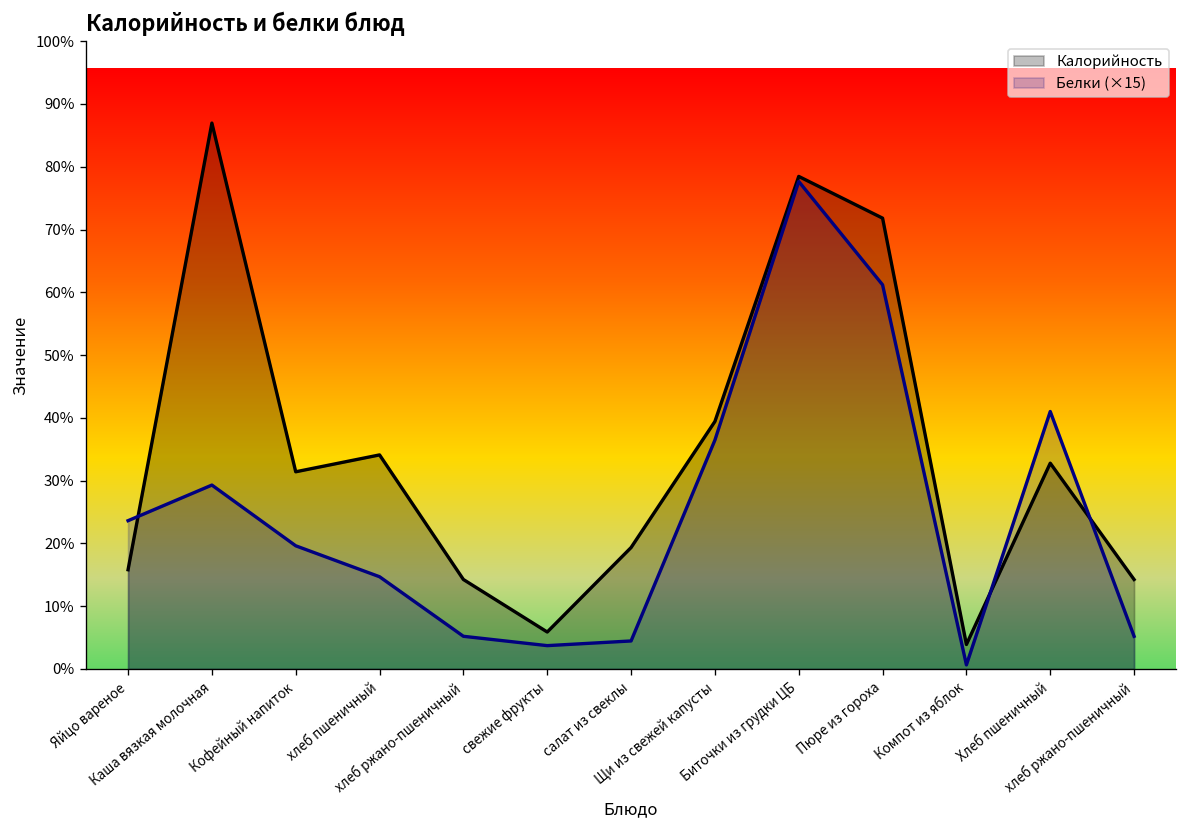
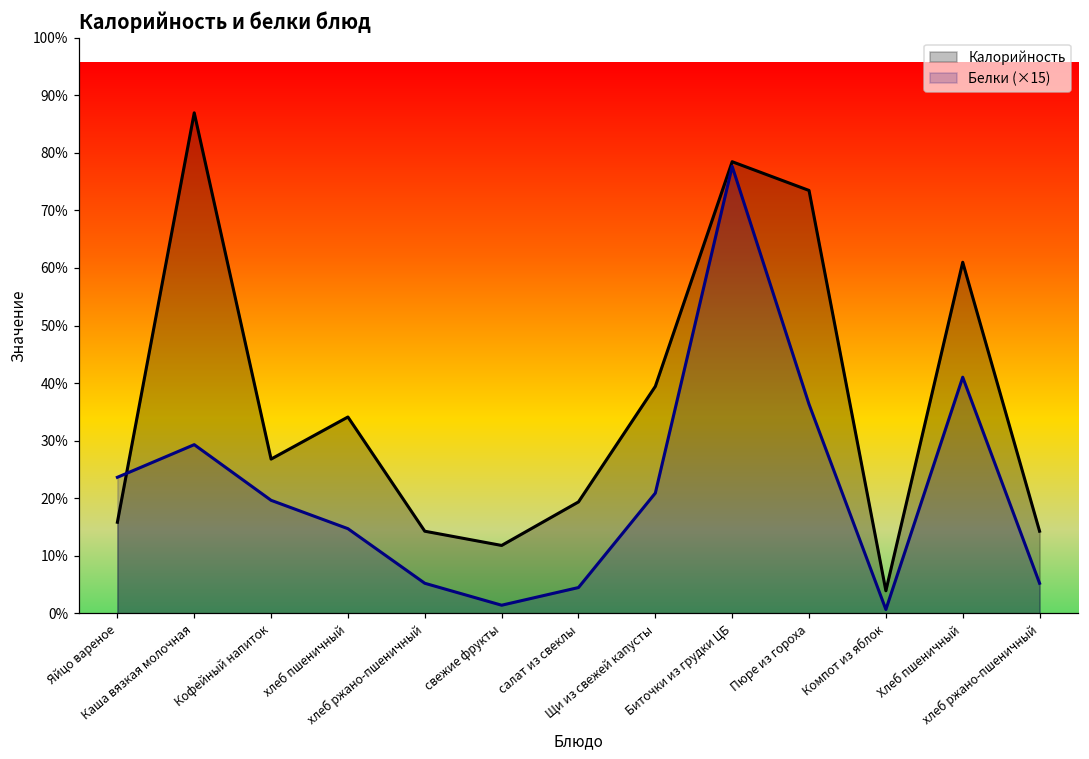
Калорийность, Кофейный напиток: 31% -> 27%
Калорийность, свежие фрукты: 6% -> 12%
Белки (×15), свежие фрукты: 4% -> 1%
Белки (×15), Щи из свежей капусты: 36% -> 21%
Калорийность, Пюре из гороха: 72% -> 73%
Белки (×15), Пюре из гороха: 61% -> 36%
Калорийность, Хлеб пшеничный: 33% -> 61%
